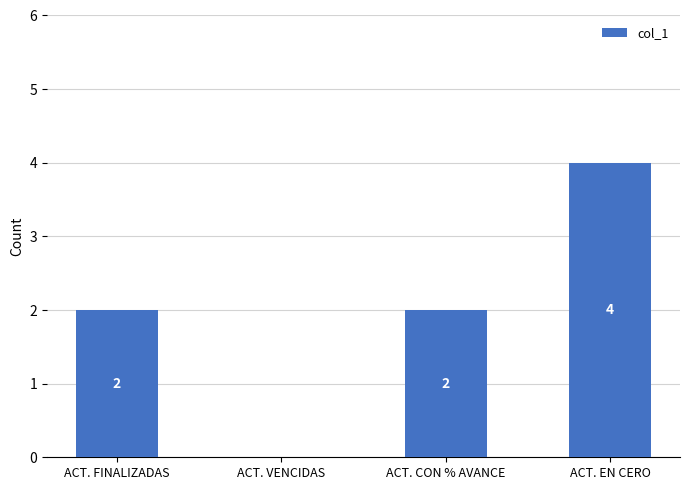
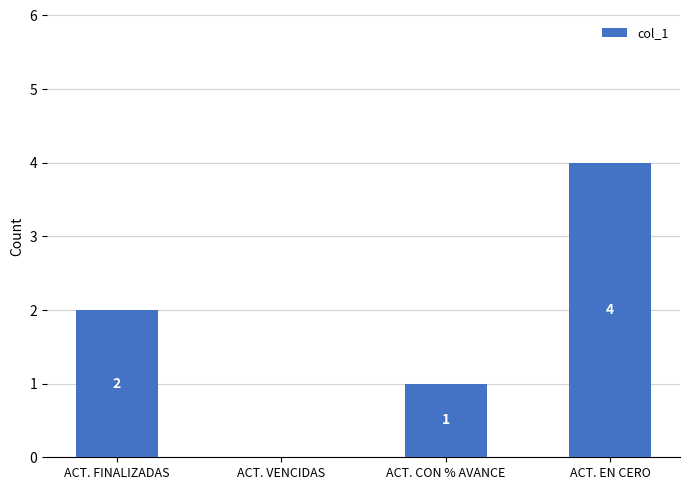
ACT. CON % AVANCE: 2 -> 1
